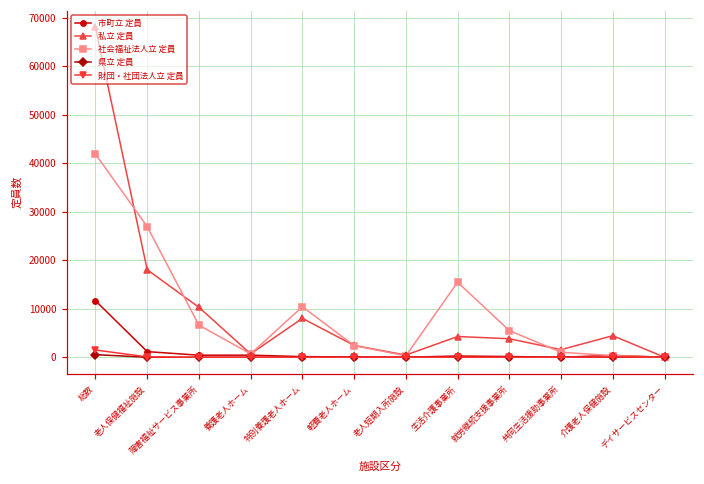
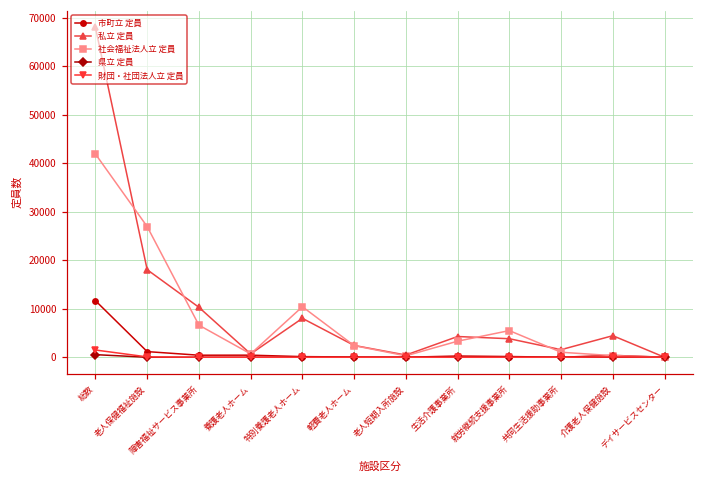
社会福祉法人立 定員, 生活介護事業所: 15000 -> 3000
